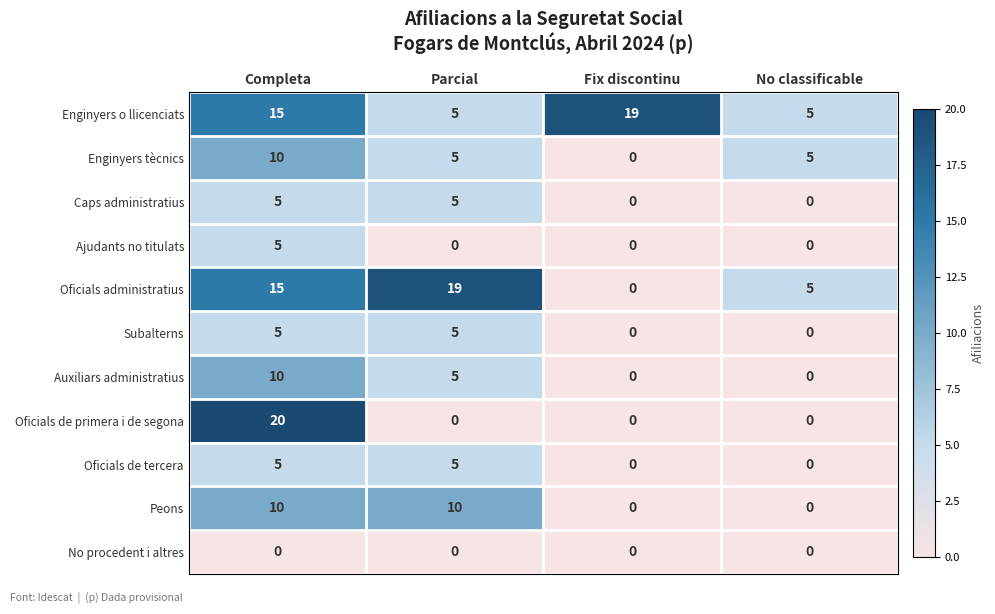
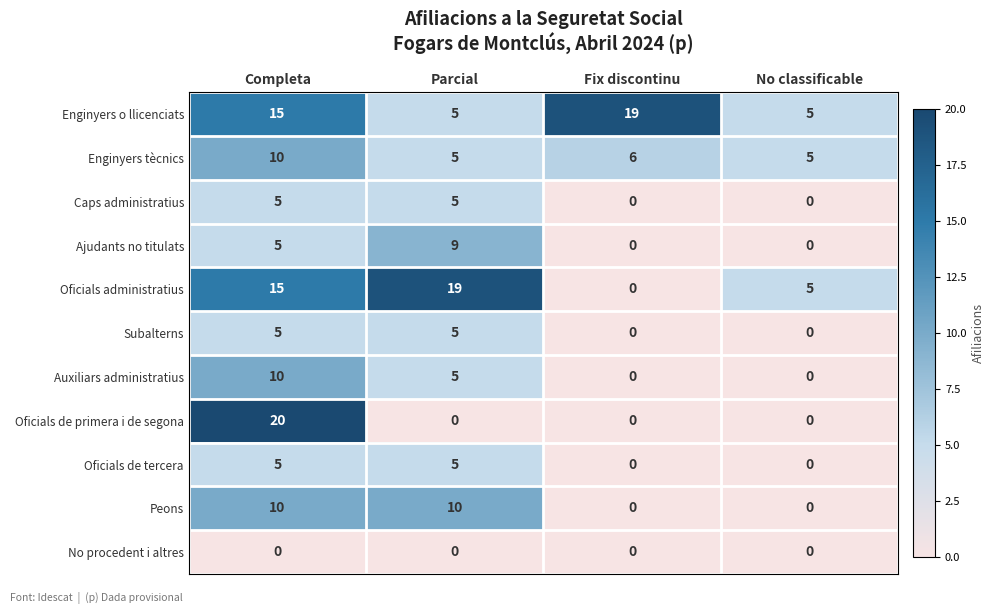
Enginyers tècnics, Fix discontinu: 0 -> 6
Ajudants no titulats, Parcial: 0 -> 9
